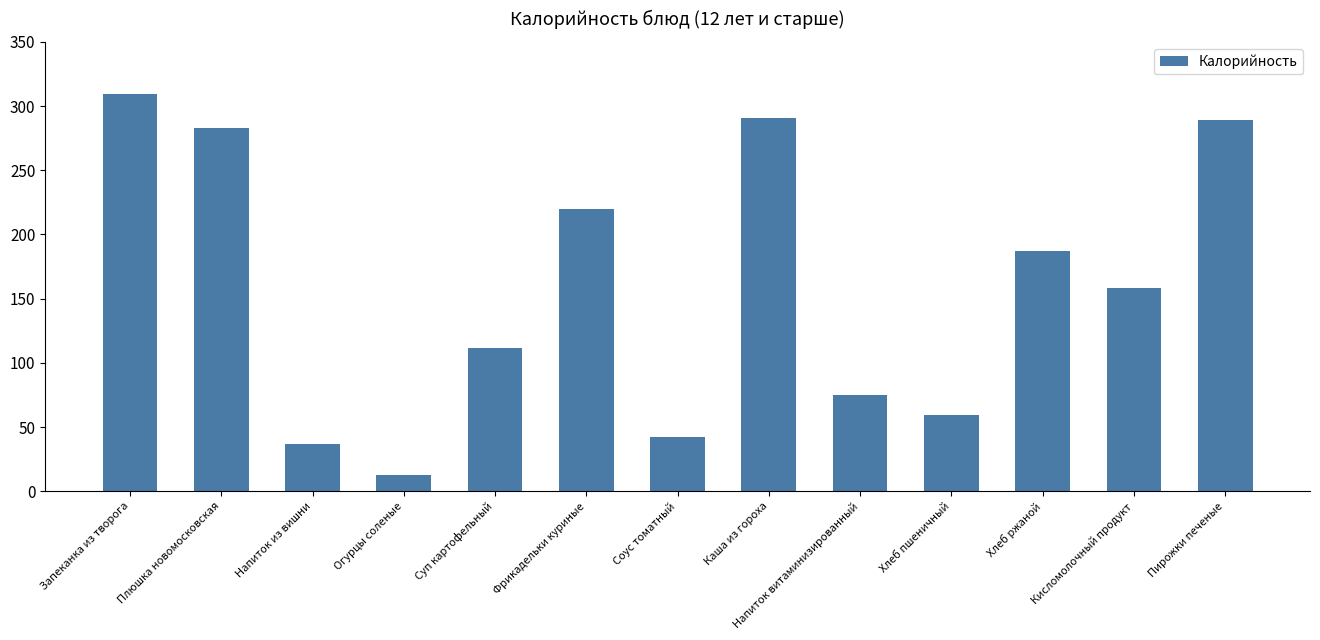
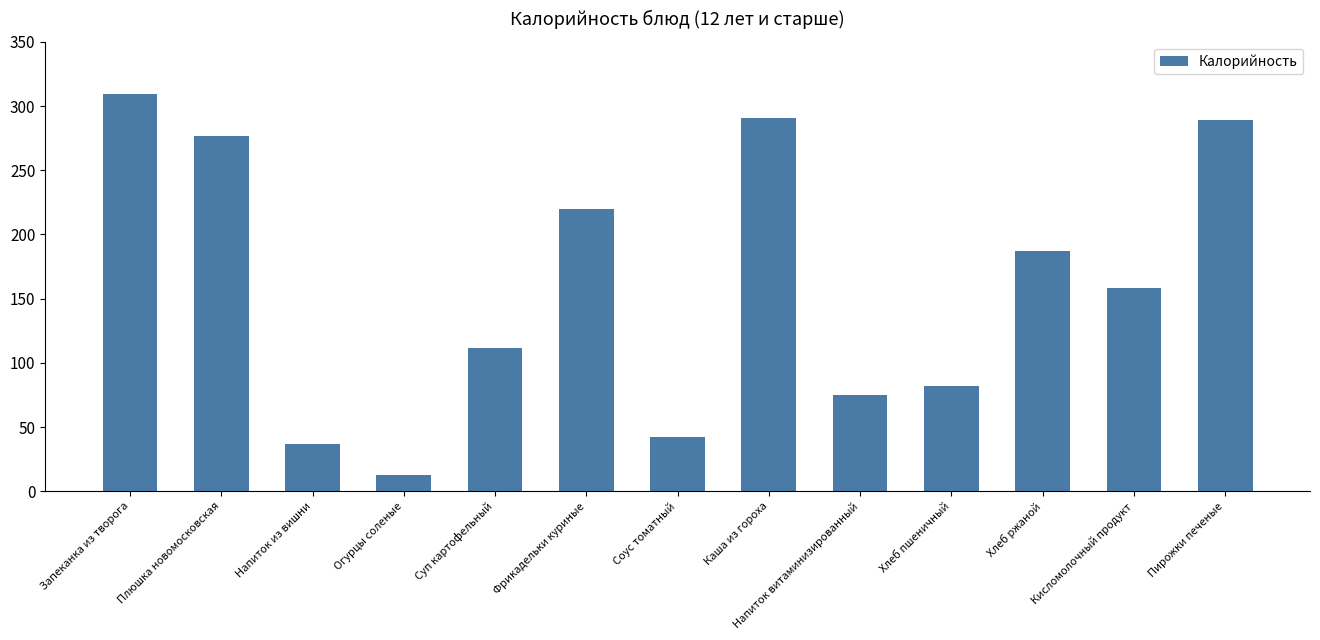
Плюшка новомосковская: 283 -> 277
Хлеб пшеничный: 60 -> 82
